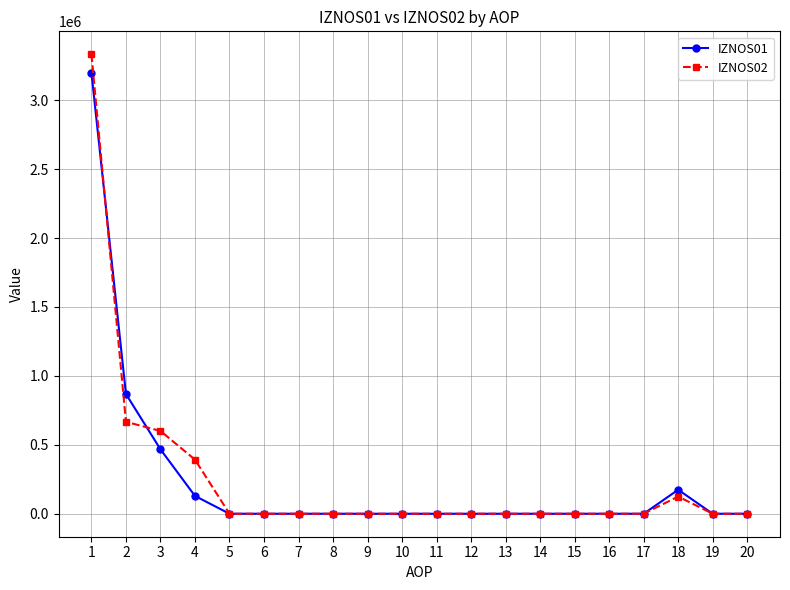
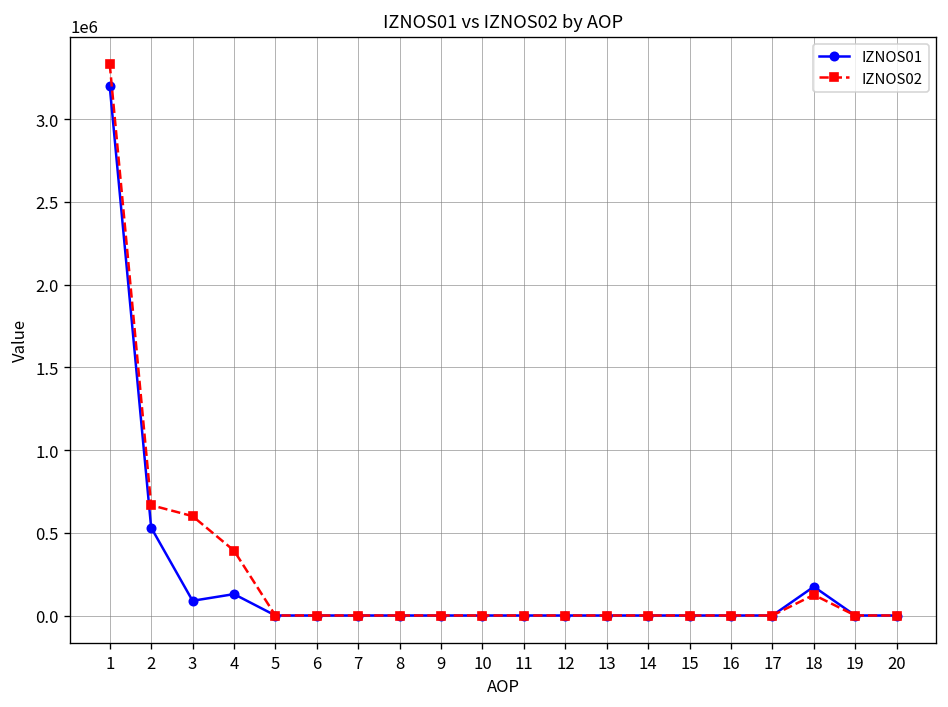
IZNOS01, 2: 870000 -> 530000
IZNOS01, 3: 470000 -> 90000
